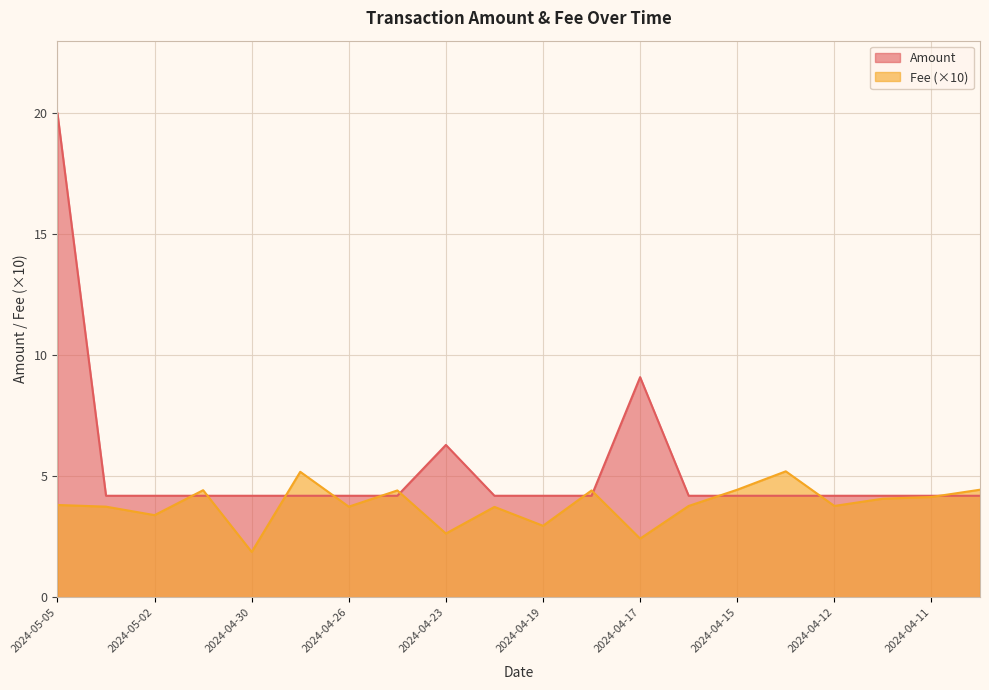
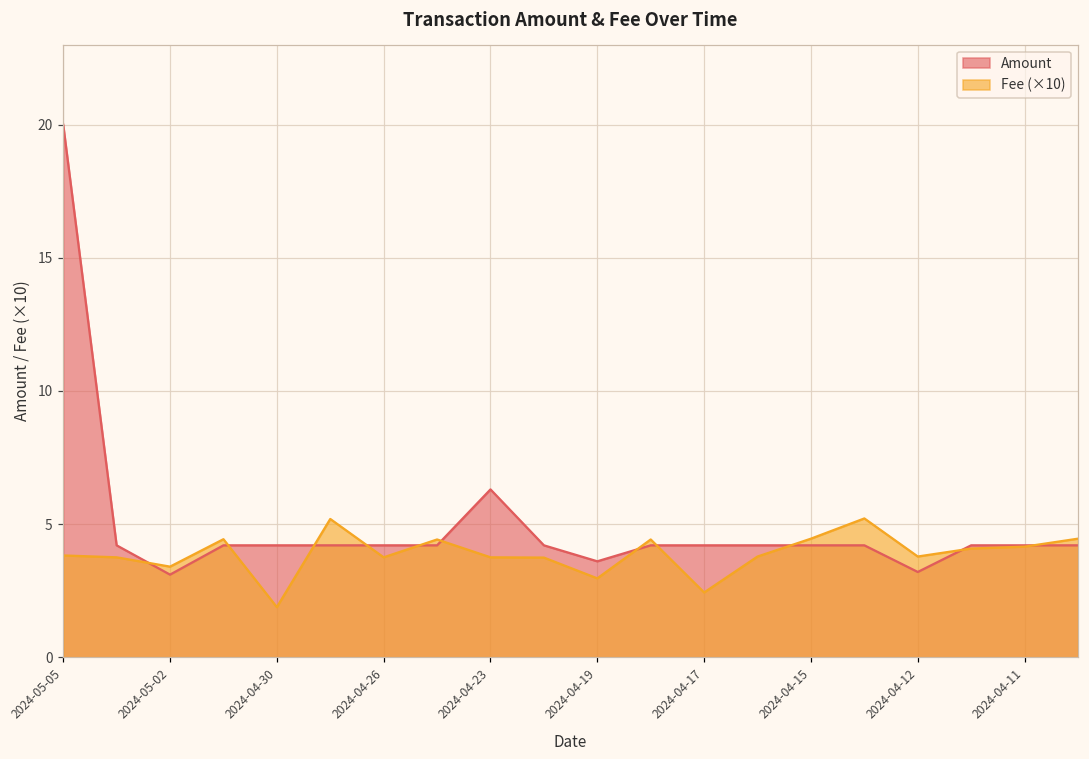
Amount, 2024-05-02: 4.2 -> 3.1
Fee (×10), 2024-04-23: 2.6 -> 3.8
Amount, 2024-04-19: 4.2 -> 3.6
Amount, 2024-04-17: 9.1 -> 4.2
Amount, 2024-04-12: 4.2 -> 3.2
